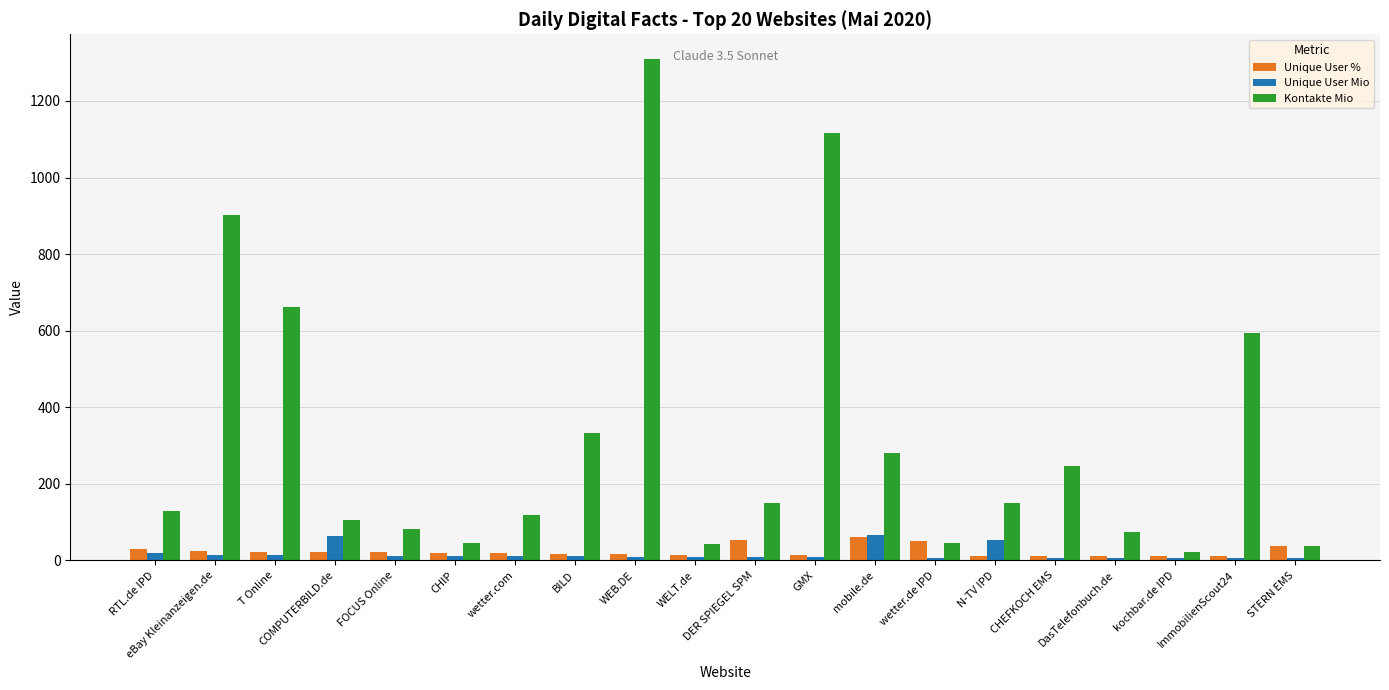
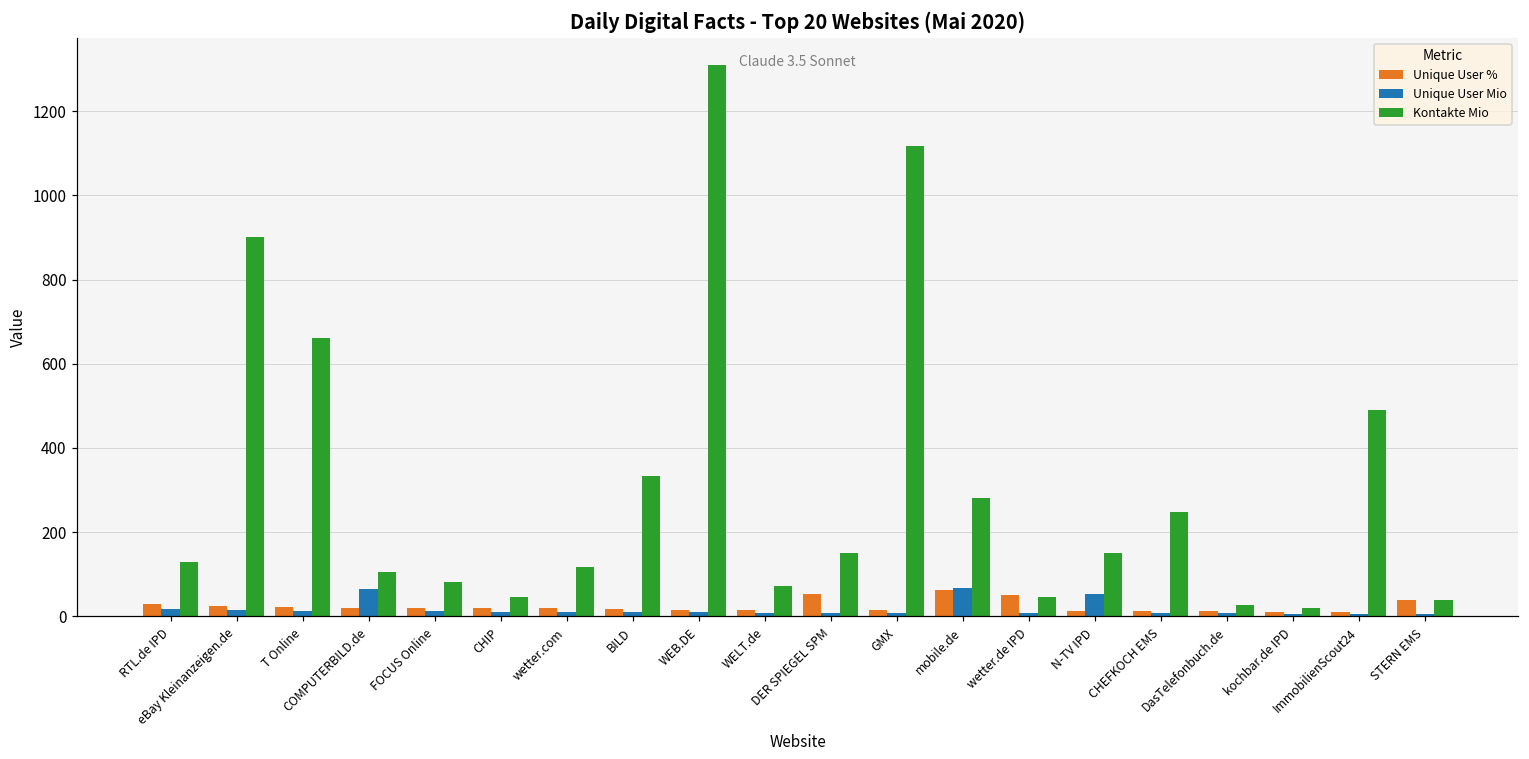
Kontakte Mio, WELT.de: 40 -> 70
Kontakte Mio, DasTelefonbuch.de: 70 -> 30
Kontakte Mio, ImmobilienScout24: 600 -> 490
